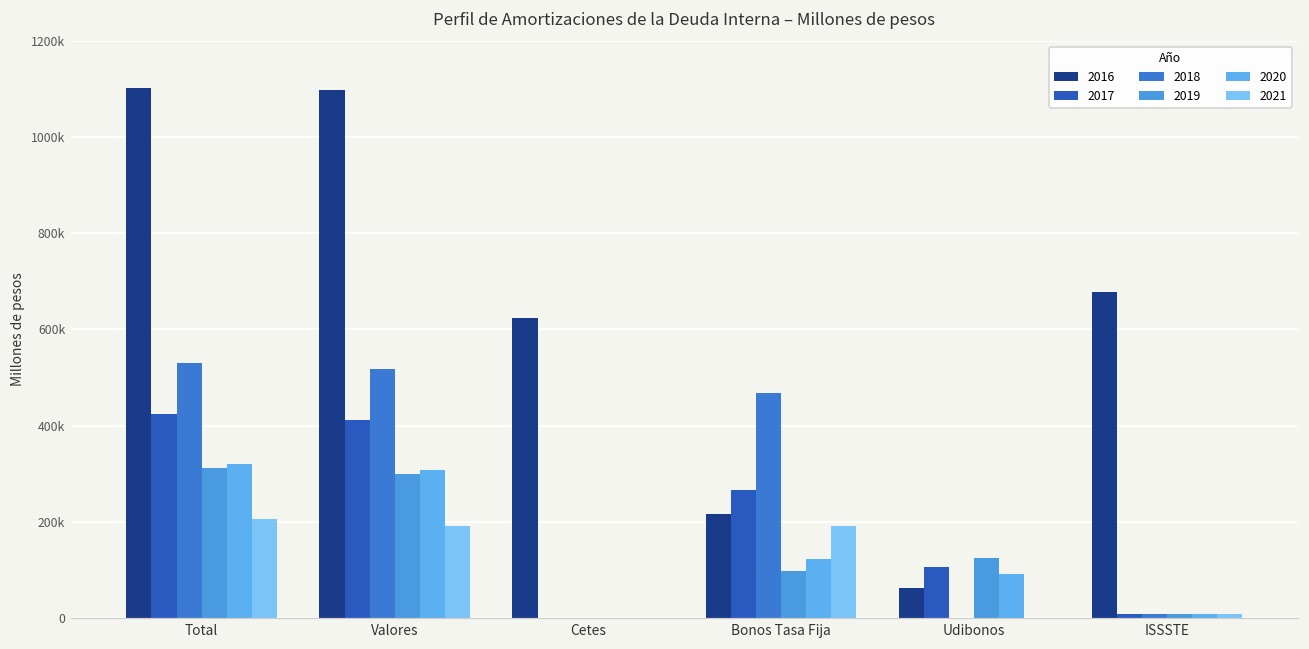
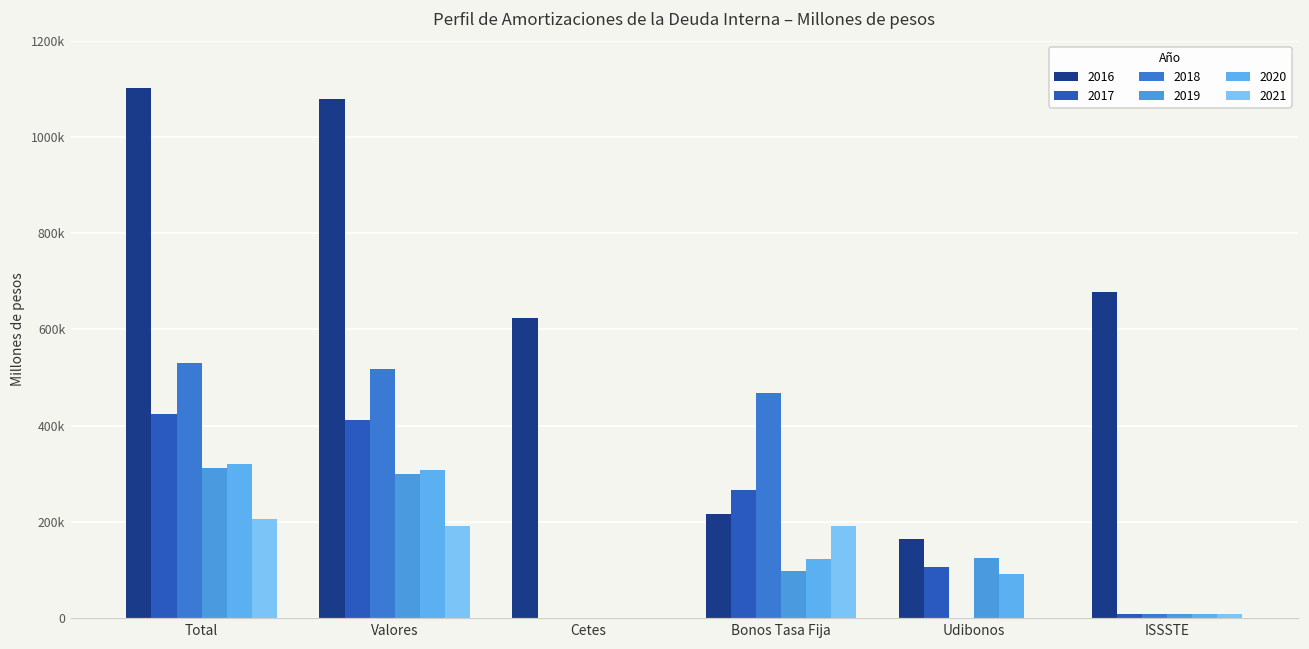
2016, Valores: 1100000 -> 1080000
2016, Udibonos: 60000 -> 160000
